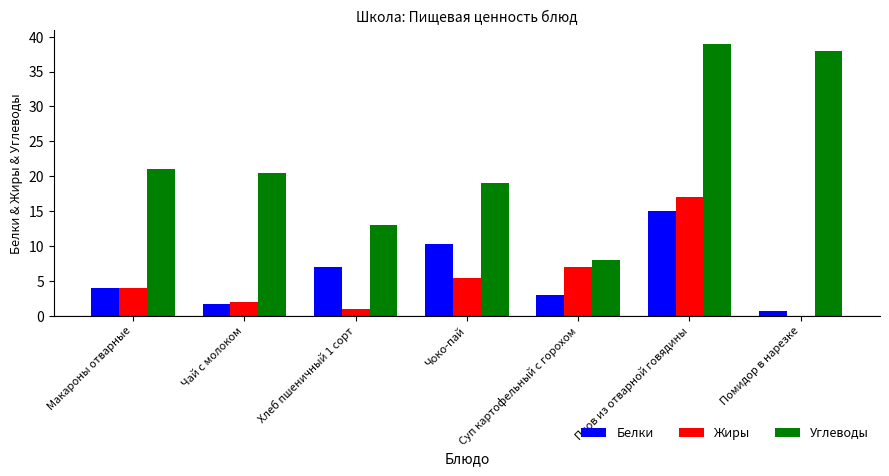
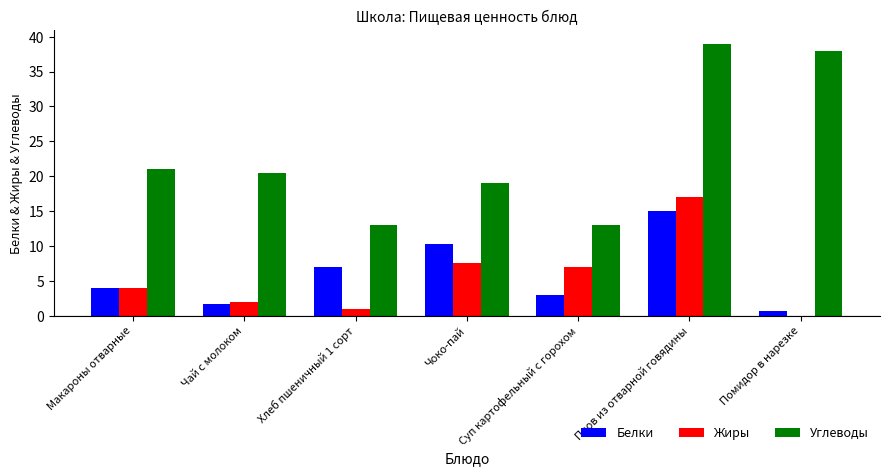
Жиры, Чоко-пай: 5 -> 8
Углеводы, Суп картофельный с горохом: 8 -> 13
